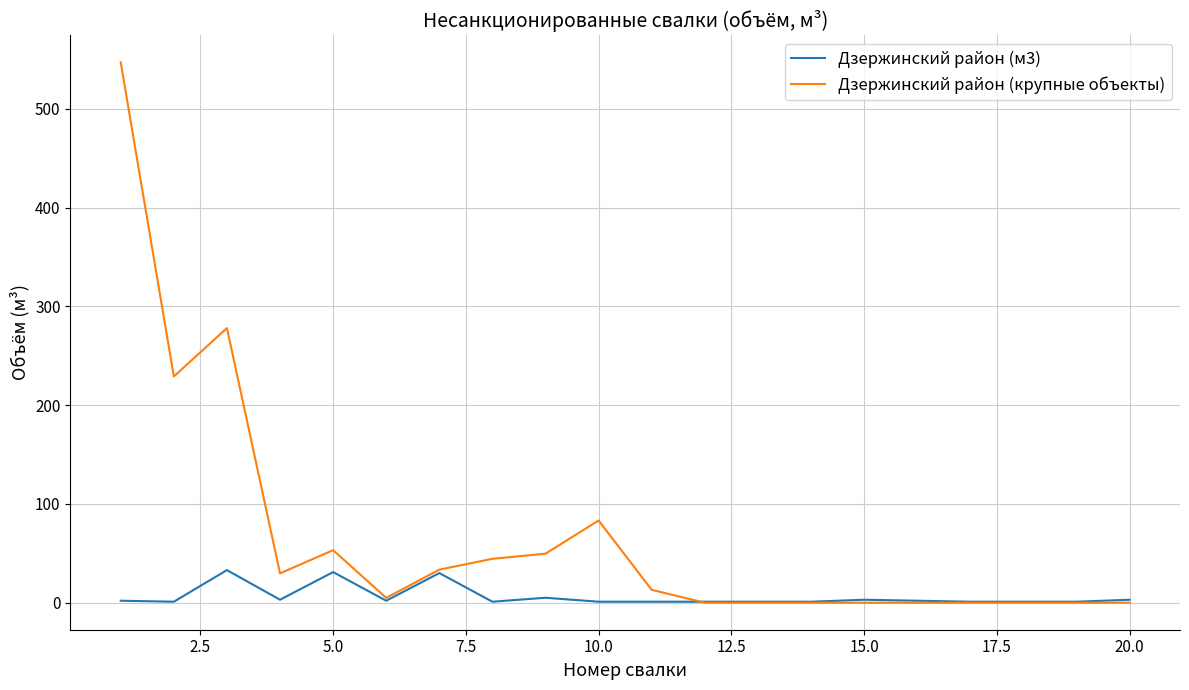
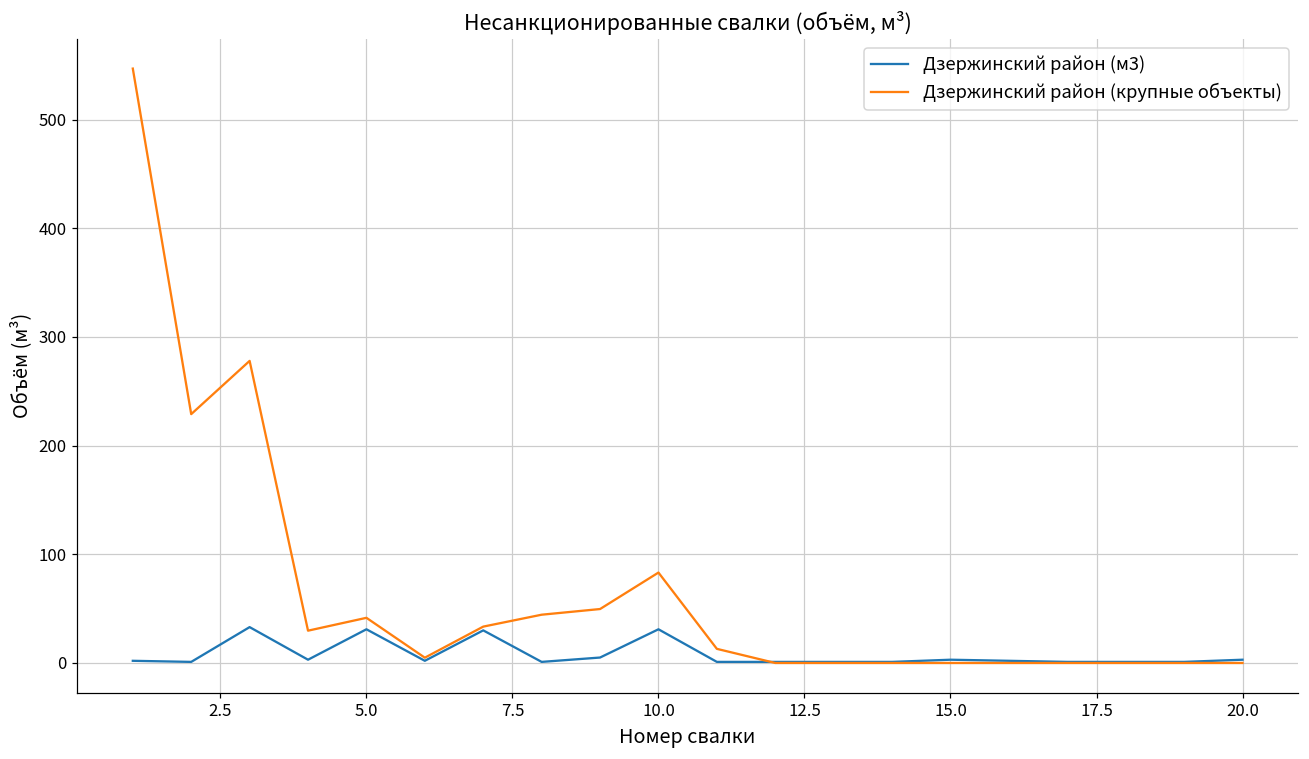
Дзержинский район (крупные объекты), 5.0: 50 -> 40
Дзержинский район (м3), 10.0: 0 -> 30
